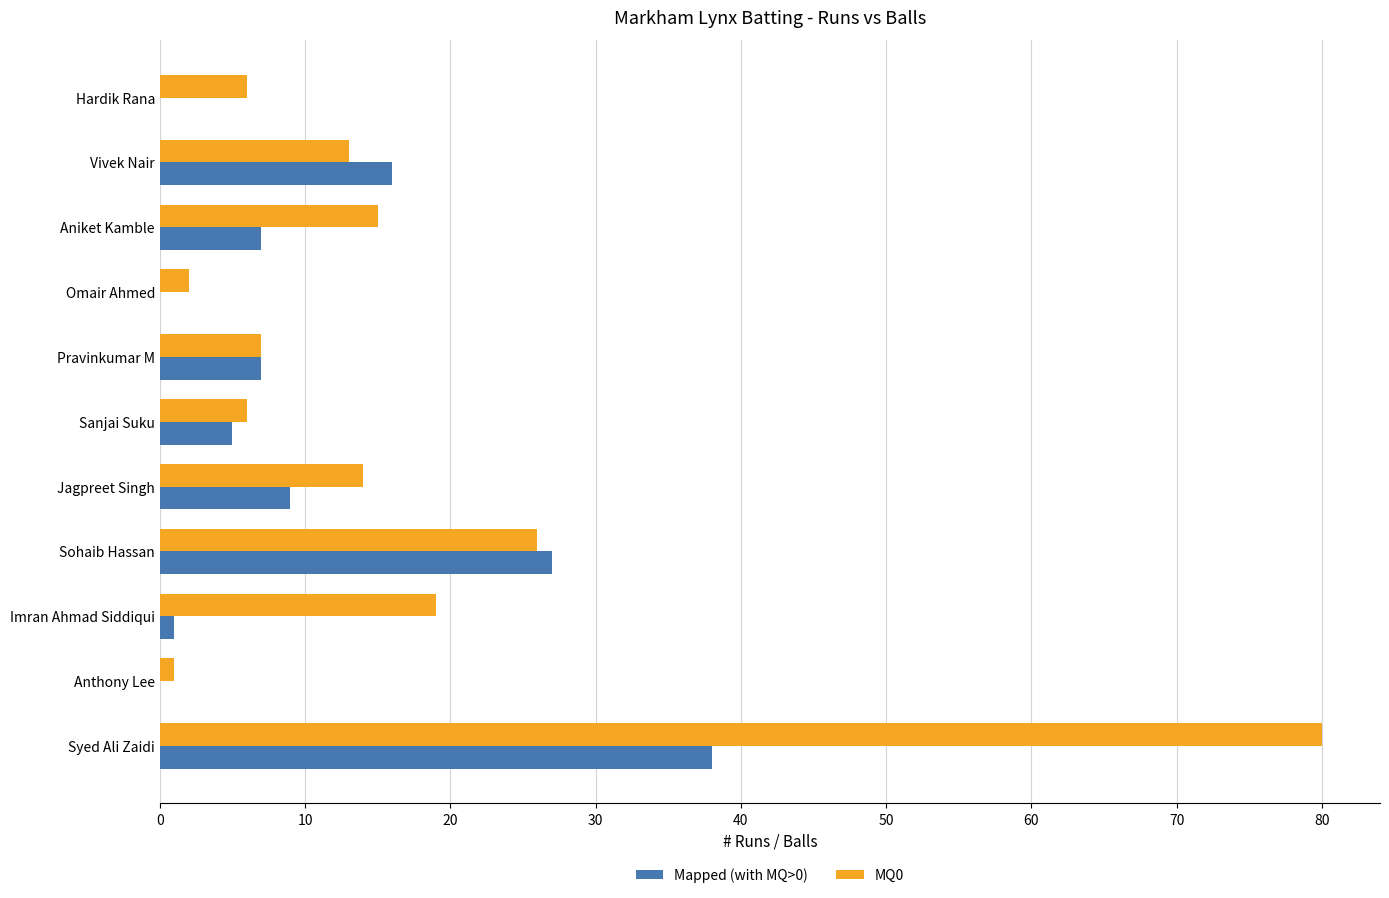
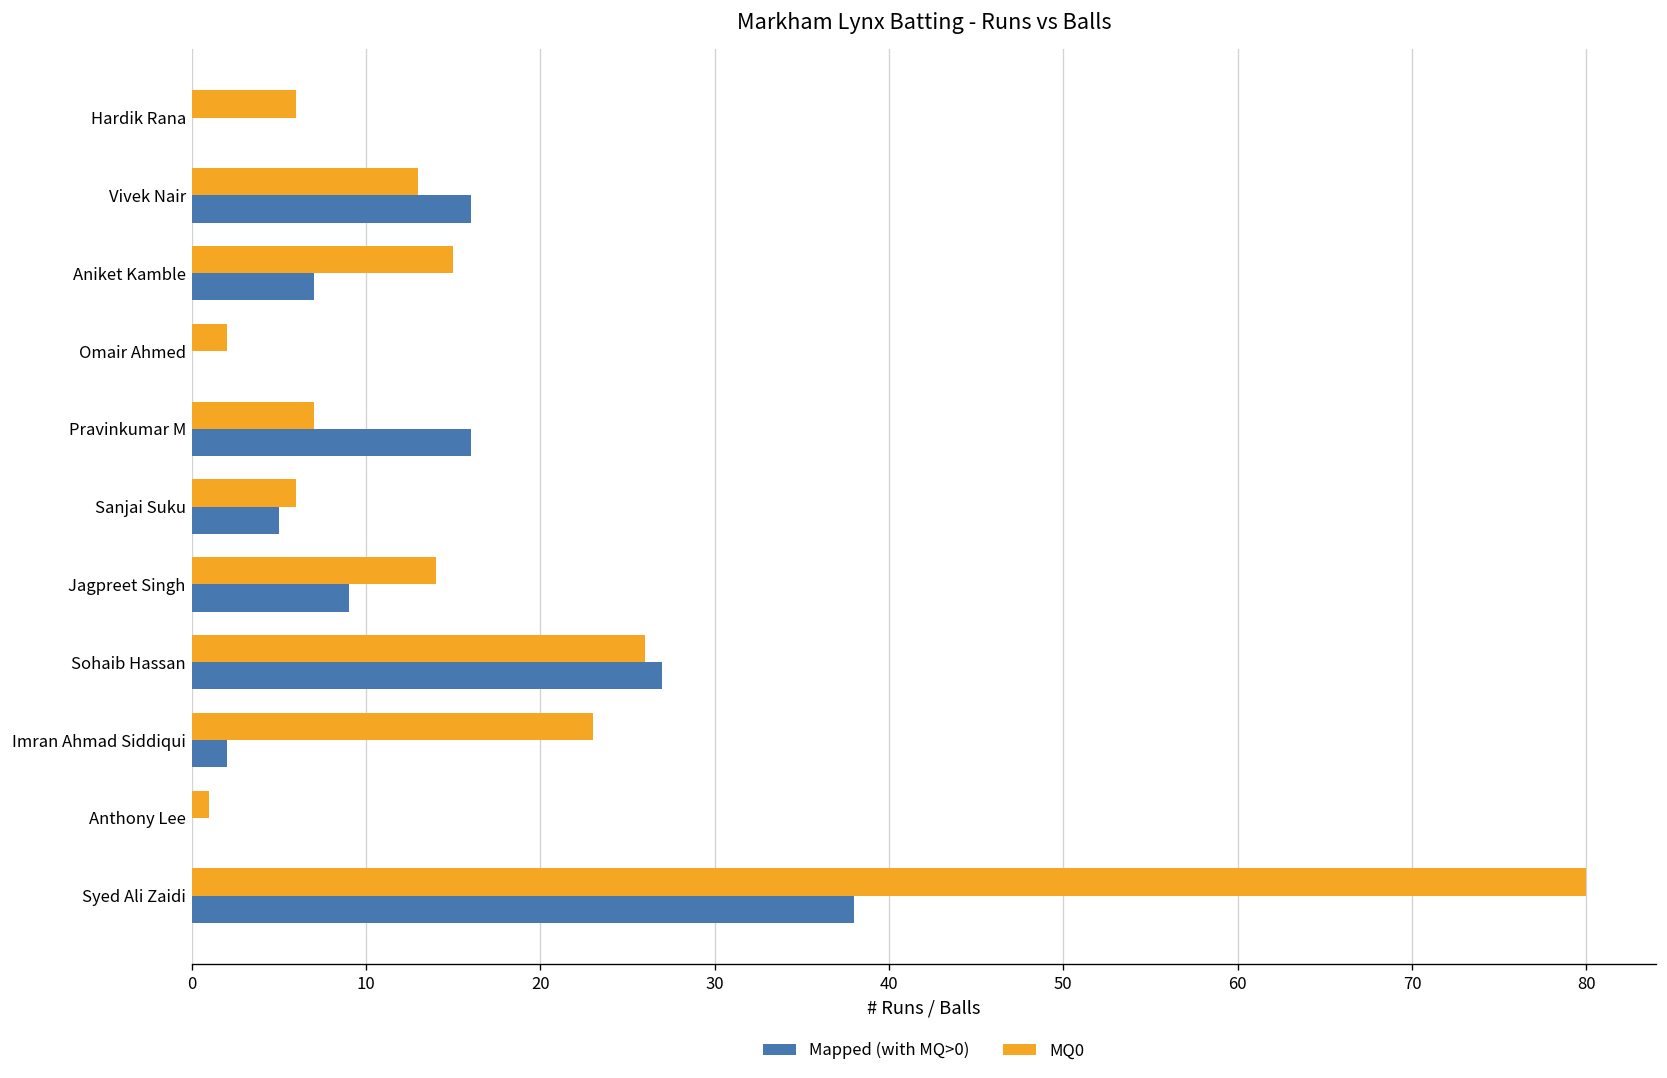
Mapped (with MQ>0), Pravinkumar M: 7 -> 16
MQ0, Imran Ahmad Siddiqui: 19 -> 23
Mapped (with MQ>0), Imran Ahmad Siddiqui: 1 -> 2
